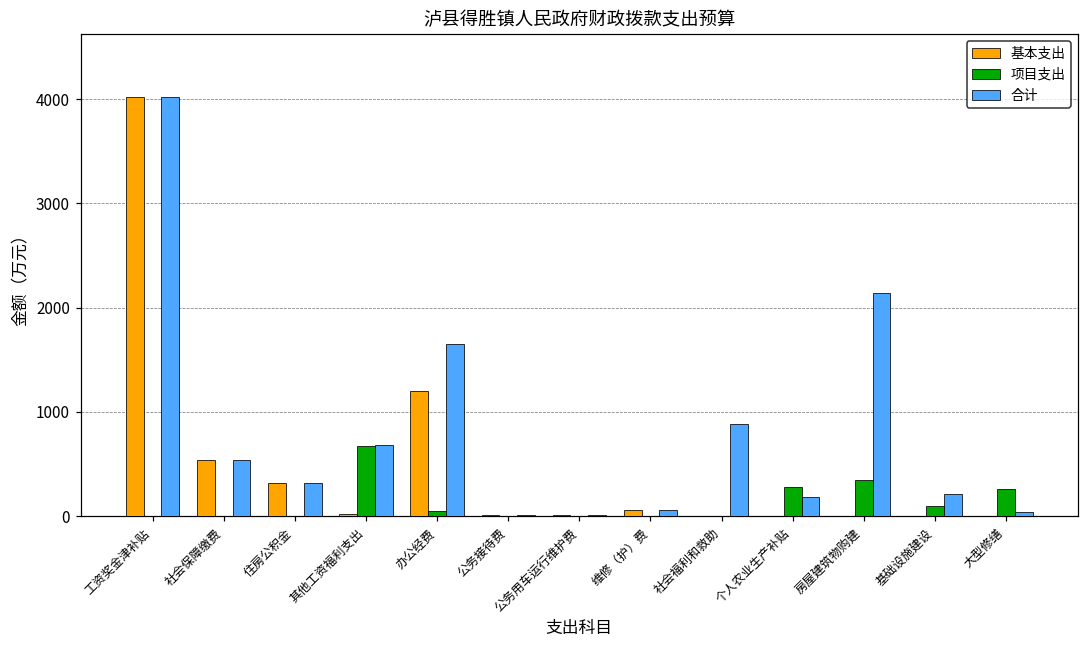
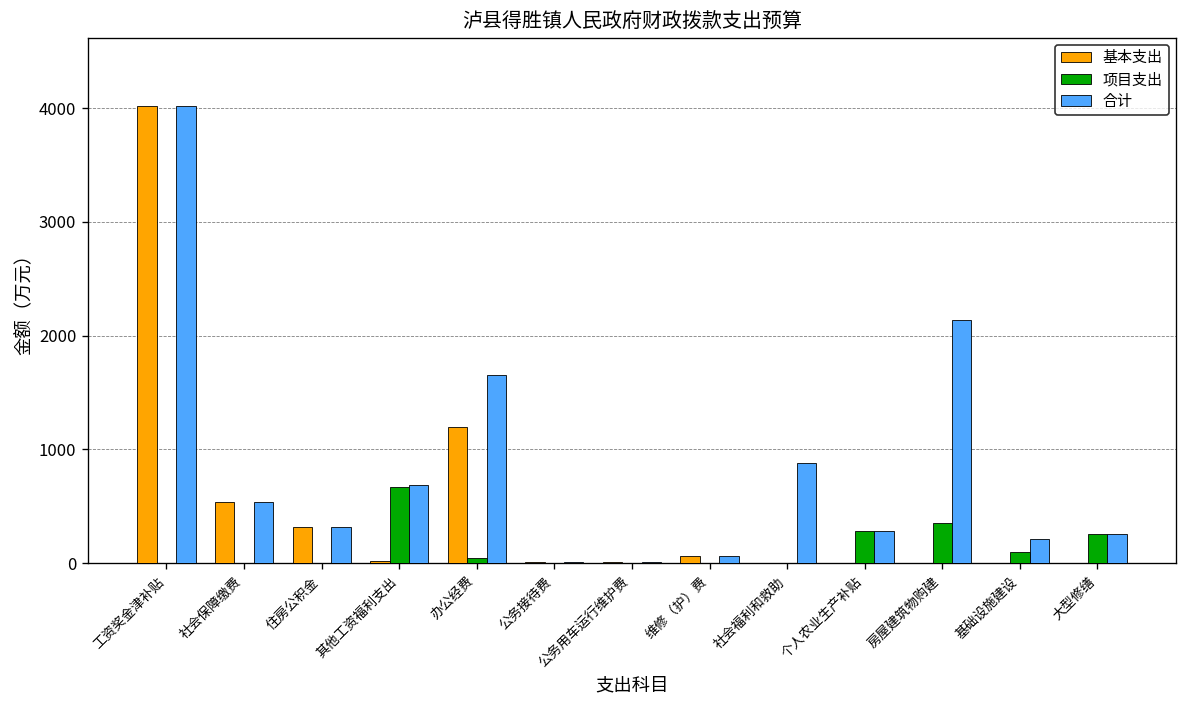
合计, 个人农业生产补贴: 200 -> 300
合计, 大型修缮: 0 -> 300
